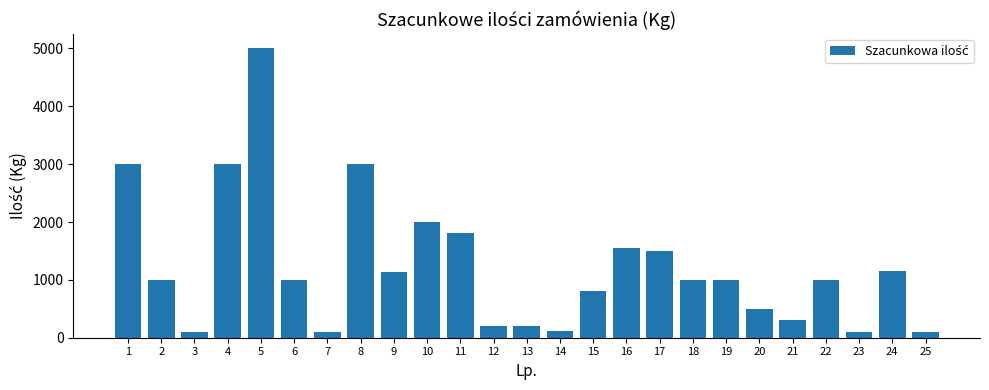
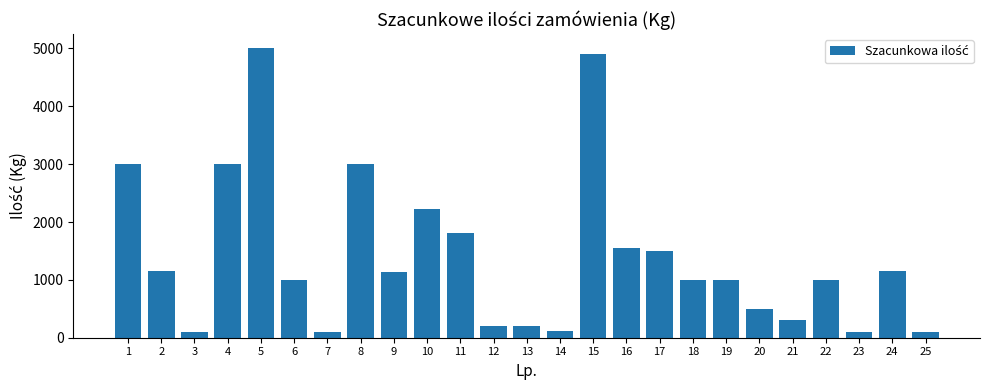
2: 1000 -> 1200
10: 2000 -> 2200
15: 800 -> 4900
